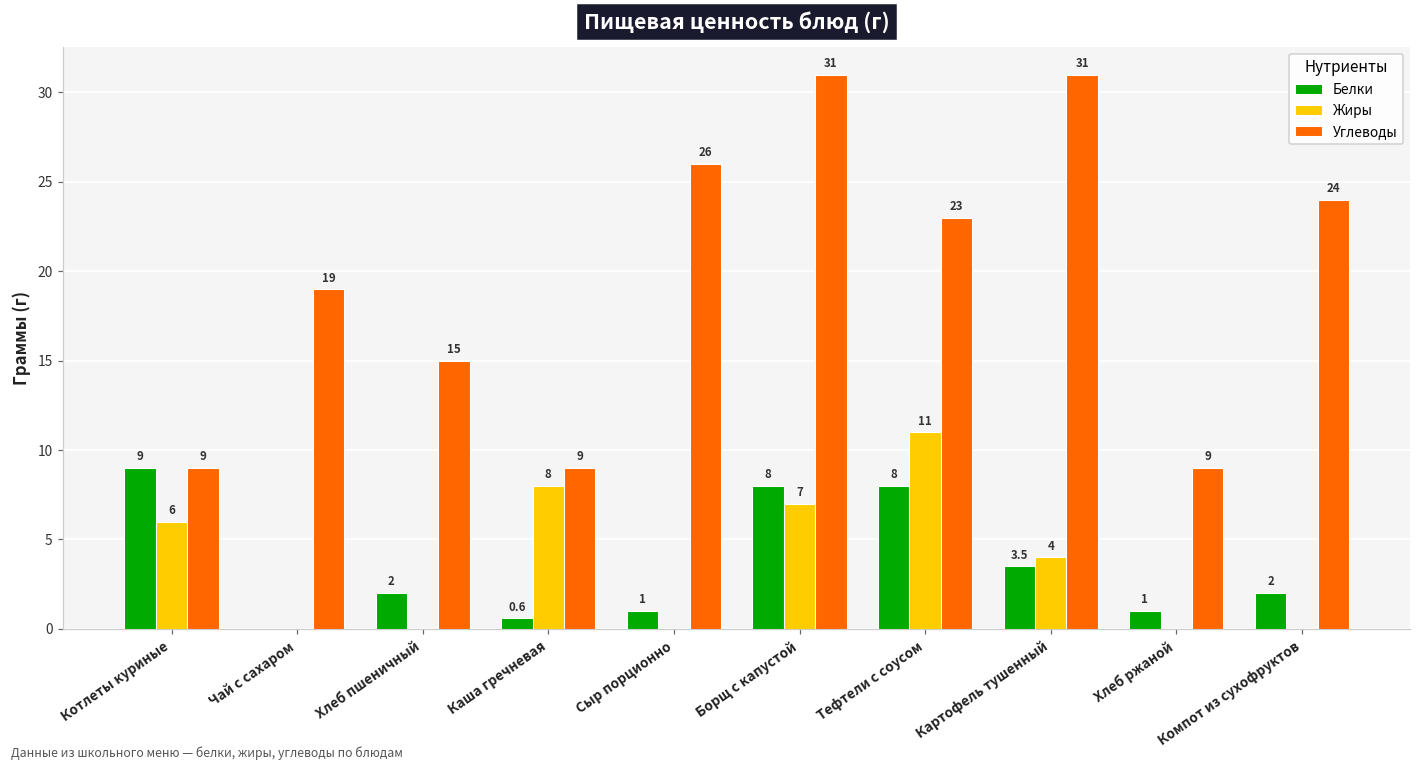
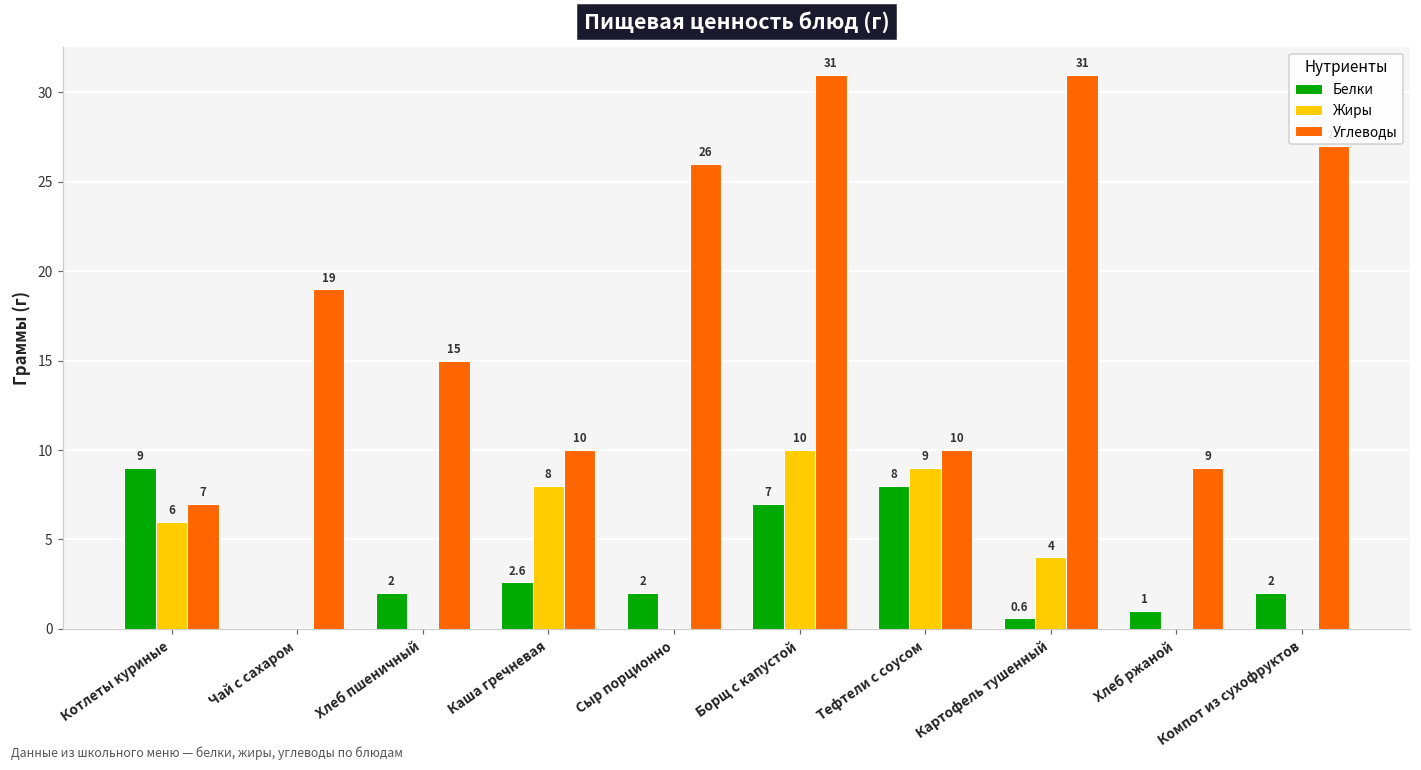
Углеводы, Котлеты куриные: 9 -> 7
Белки, Каша гречневая: 0.6 -> 2.6
Углеводы, Каша гречневая: 9 -> 10
Белки, Сыр порционно: 1 -> 2
Белки, Борщ с капустой: 8 -> 7
Жиры, Борщ с капустой: 7 -> 10
Жиры, Тефтели с соусом: 11 -> 9
Углеводы, Тефтели с соусом: 23 -> 10
Белки, Картофель тушенный: 3.5 -> 0.6
Углеводы, Компот из сухофруктов: 24 -> 27
